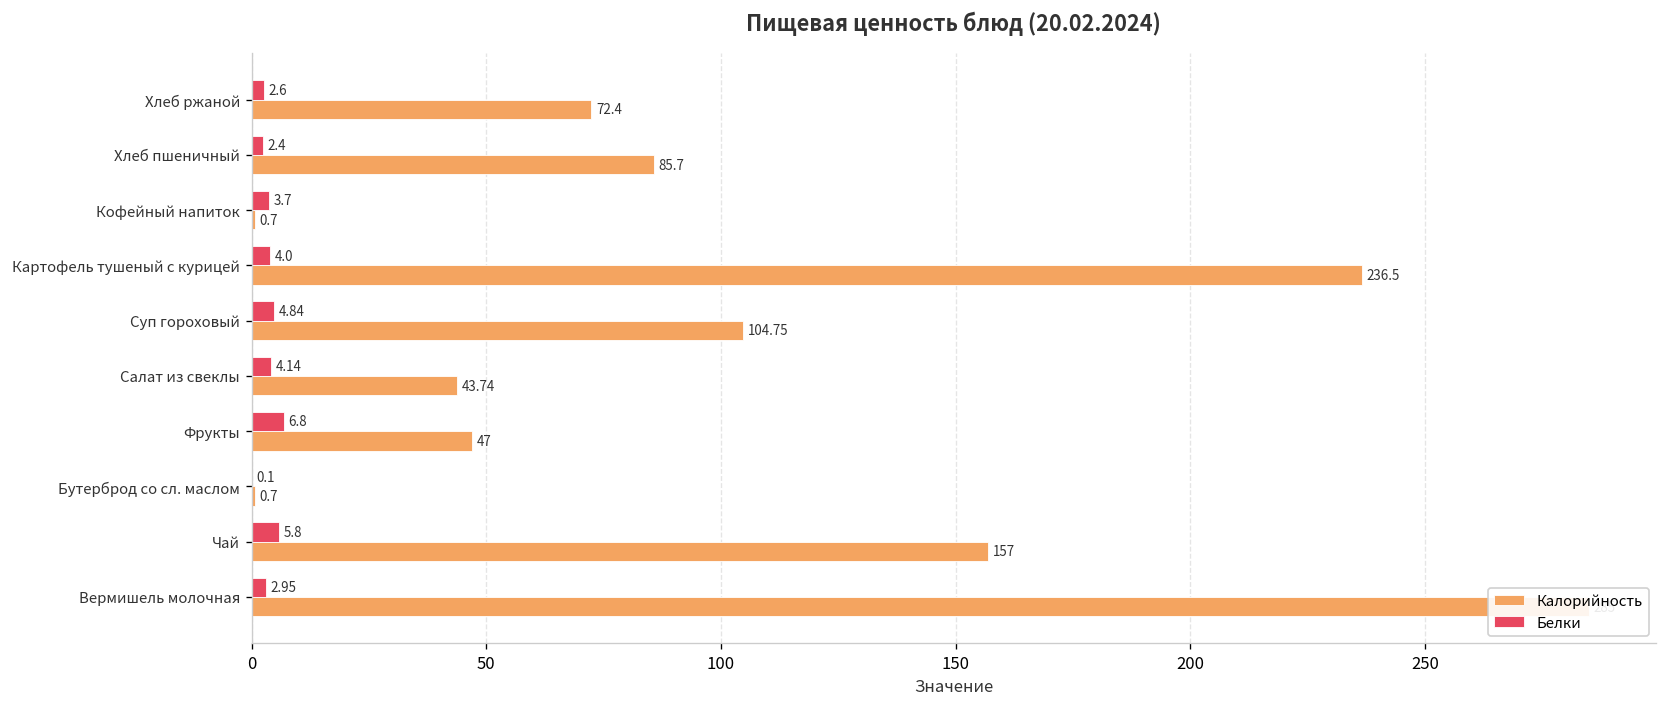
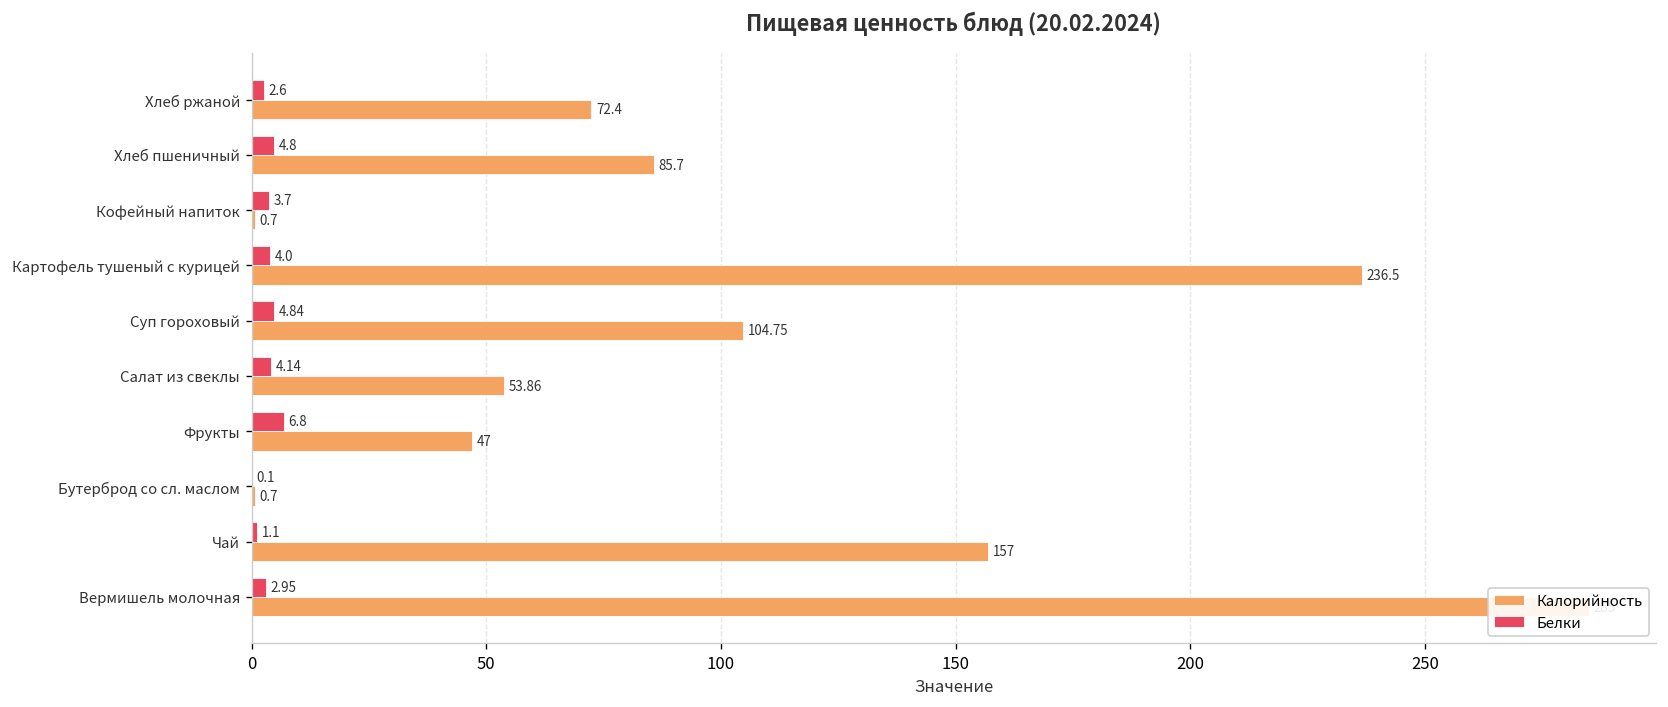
Белки, Хлеб пшеничный: 2.4 -> 4.8
Калорийность, Салат из свеклы: 43.74 -> 53.86
Белки, Чай: 5.8 -> 1.1
